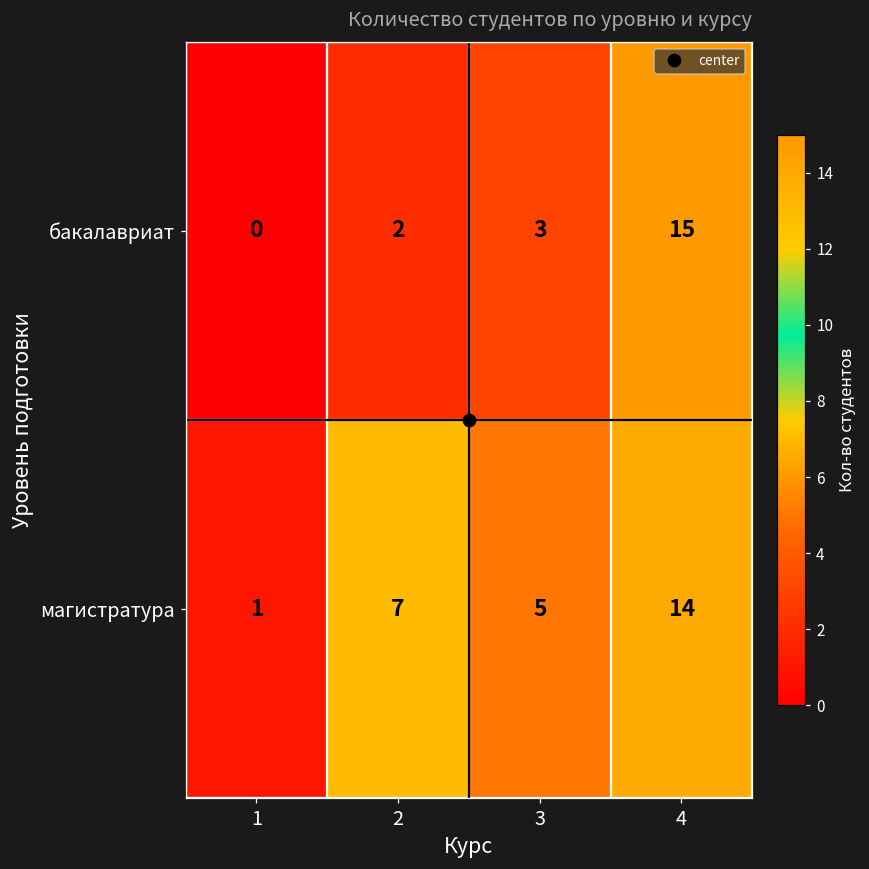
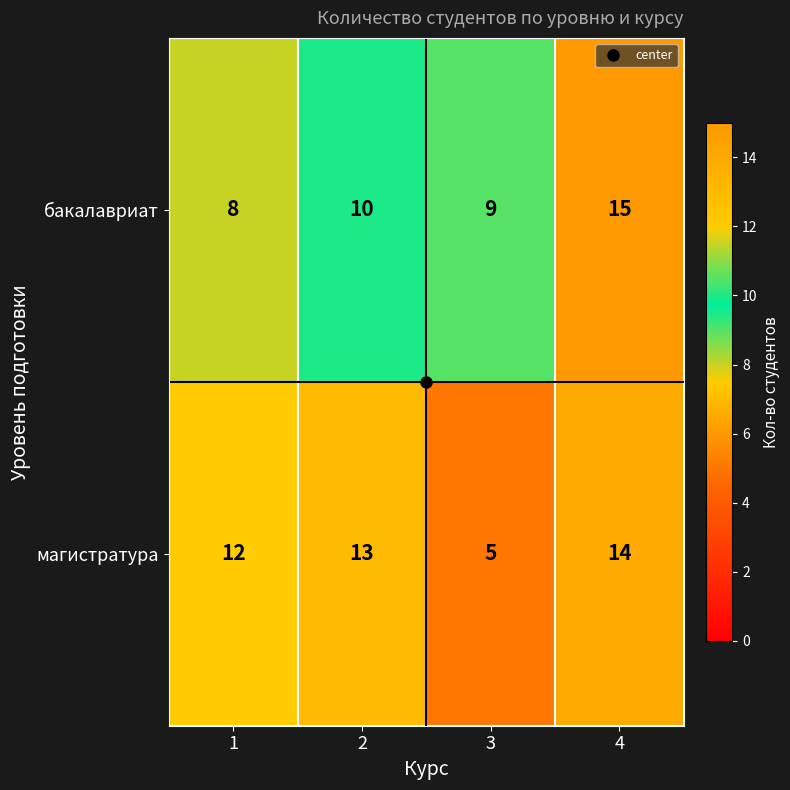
бакалавриат, 1: 0 -> 8
бакалавриат, 2: 2 -> 10
бакалавриат, 3: 3 -> 9
магистратура, 1: 1 -> 12
магистратура, 2: 7 -> 13
